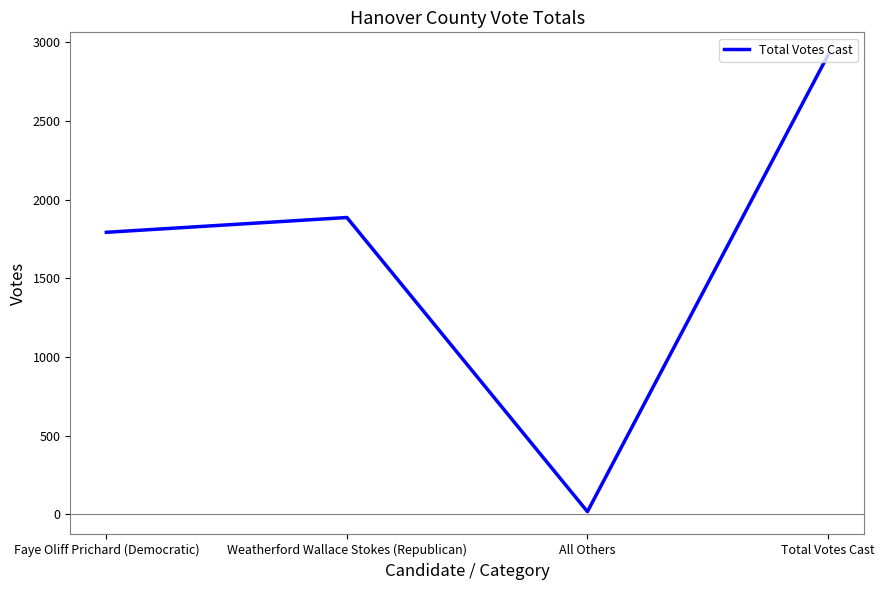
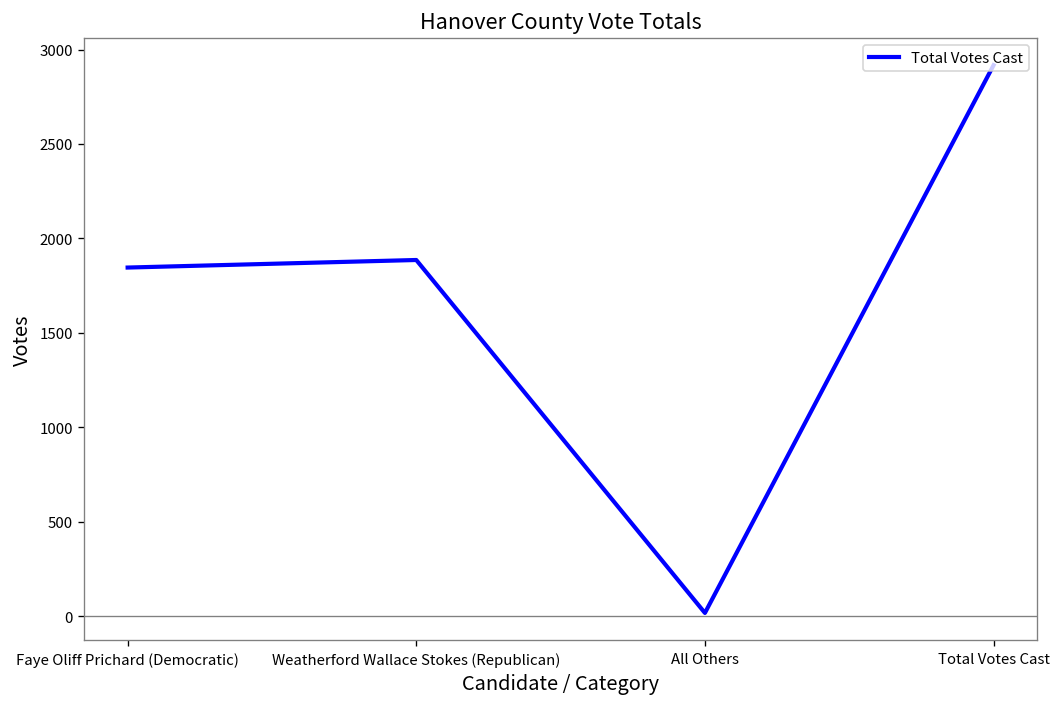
Faye Oliff Prichard (Democratic): 1790 -> 1850
